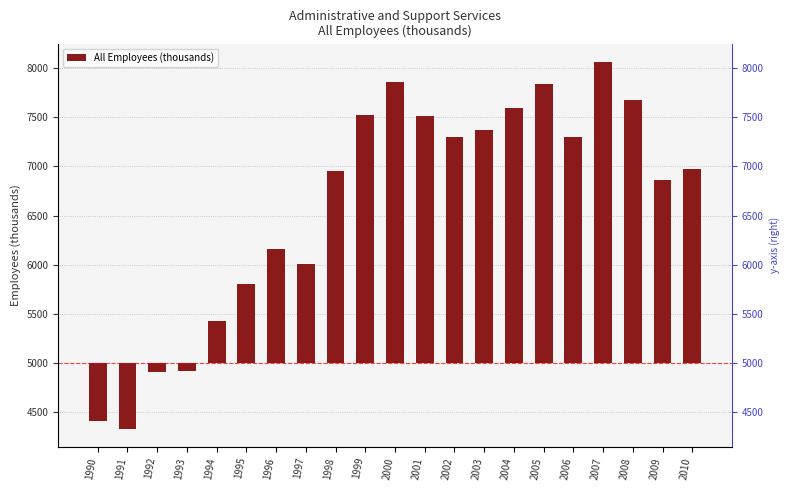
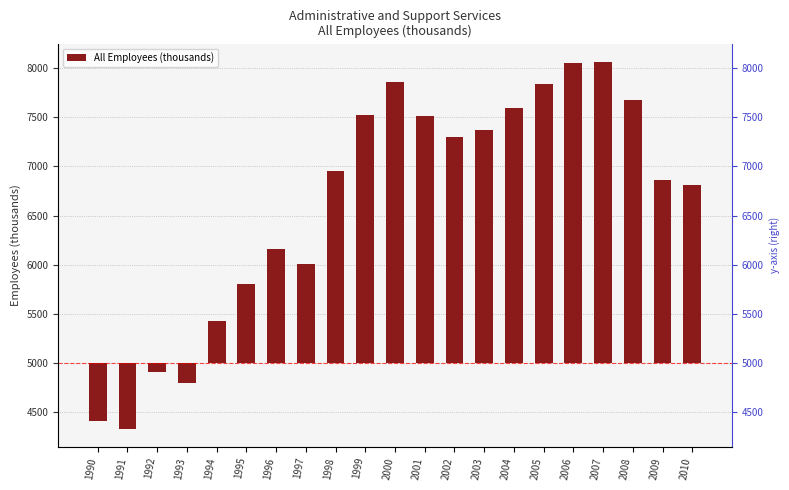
1993: 4900 -> 4800
2006: 7300 -> 8100
2010: 7000 -> 6800
